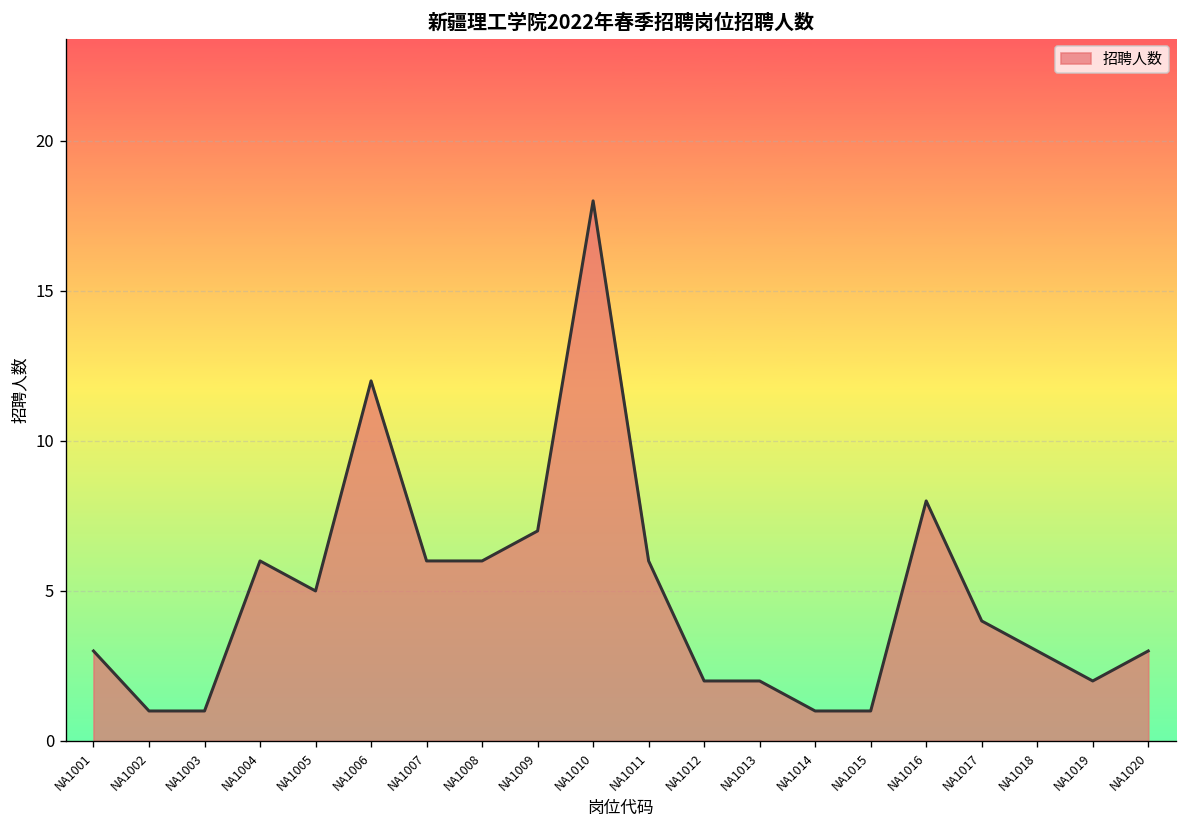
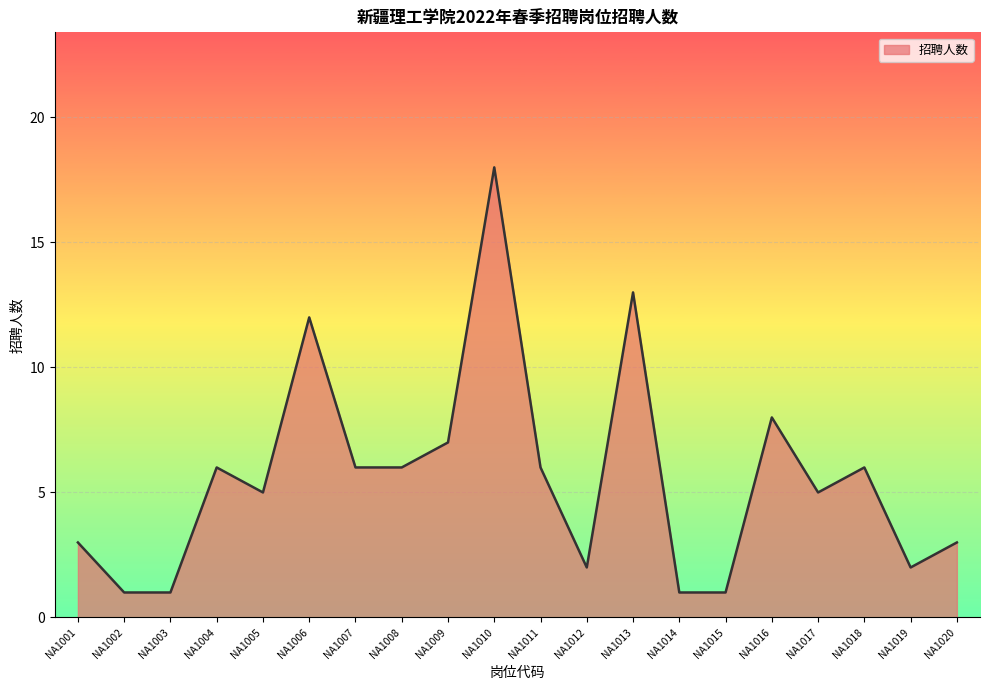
NA1013: 2 -> 13
NA1017: 4 -> 5
NA1018: 3 -> 6
